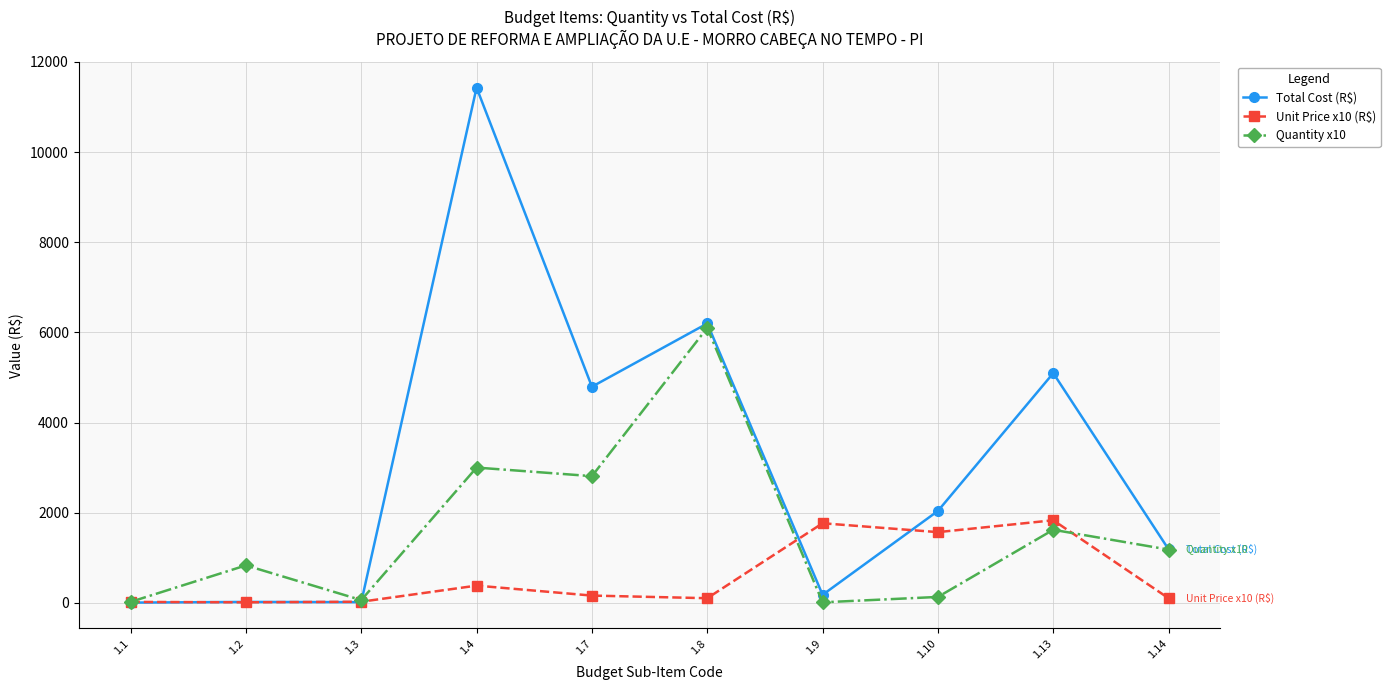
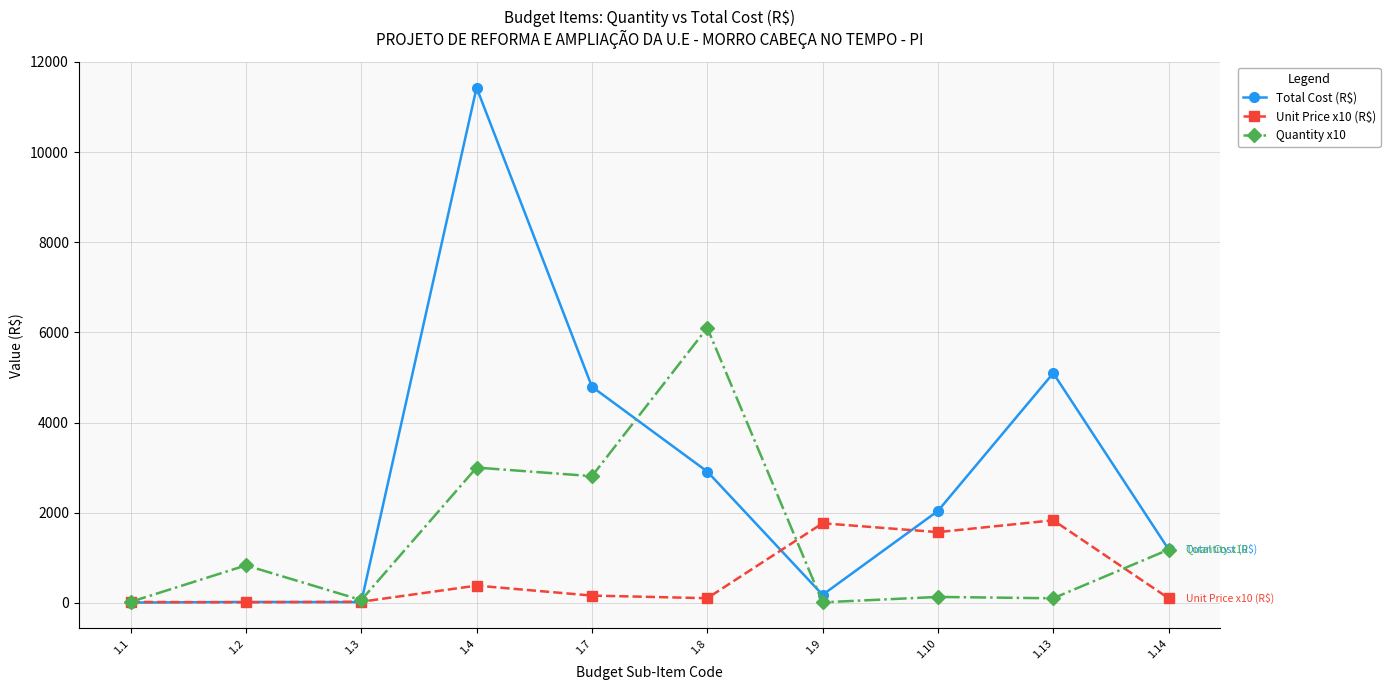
Total Cost (R$), 1.8: 6200 -> 2900
Quantity x10, 1.13: 1600 -> 100
